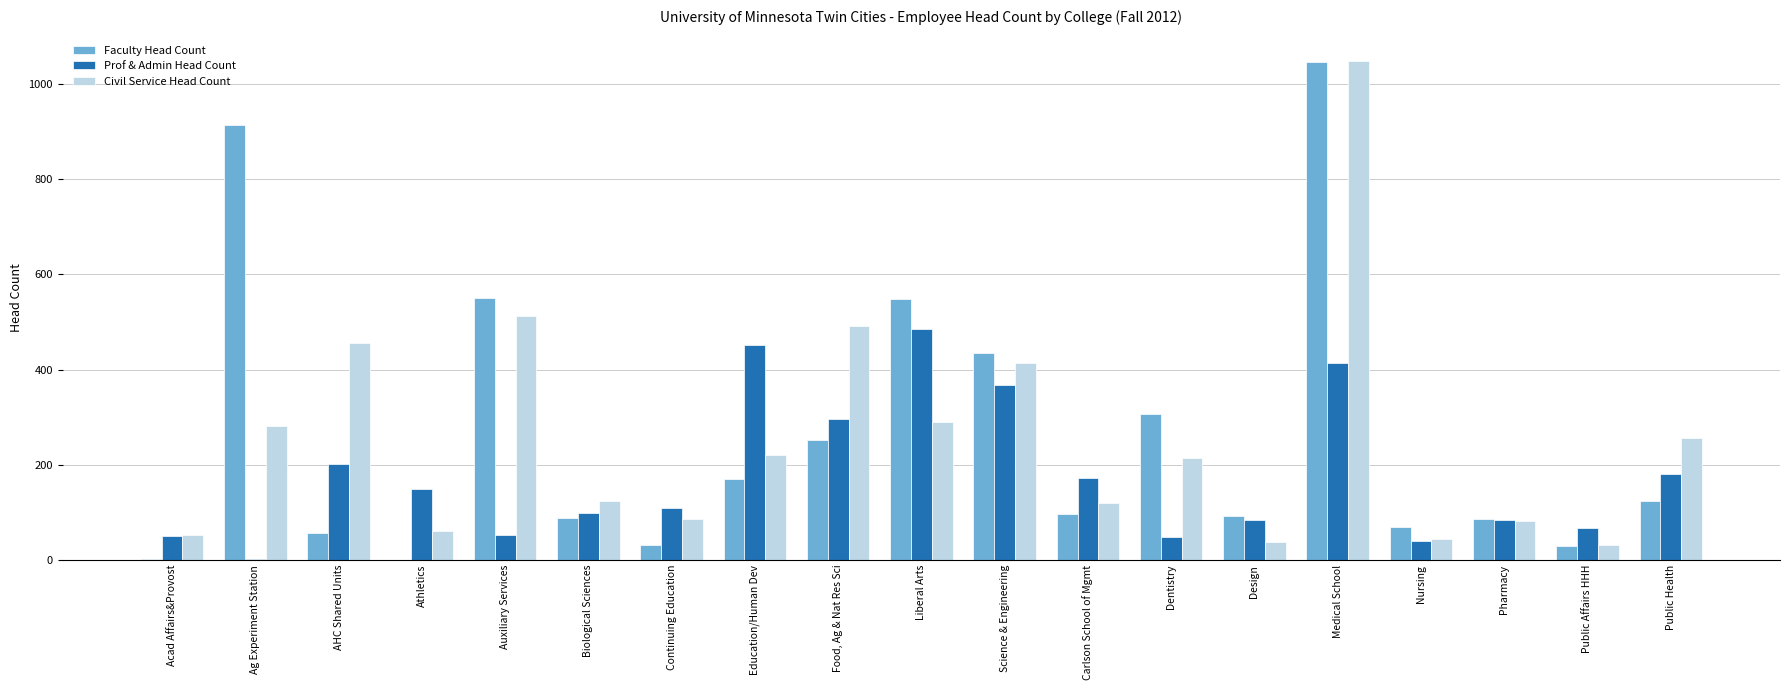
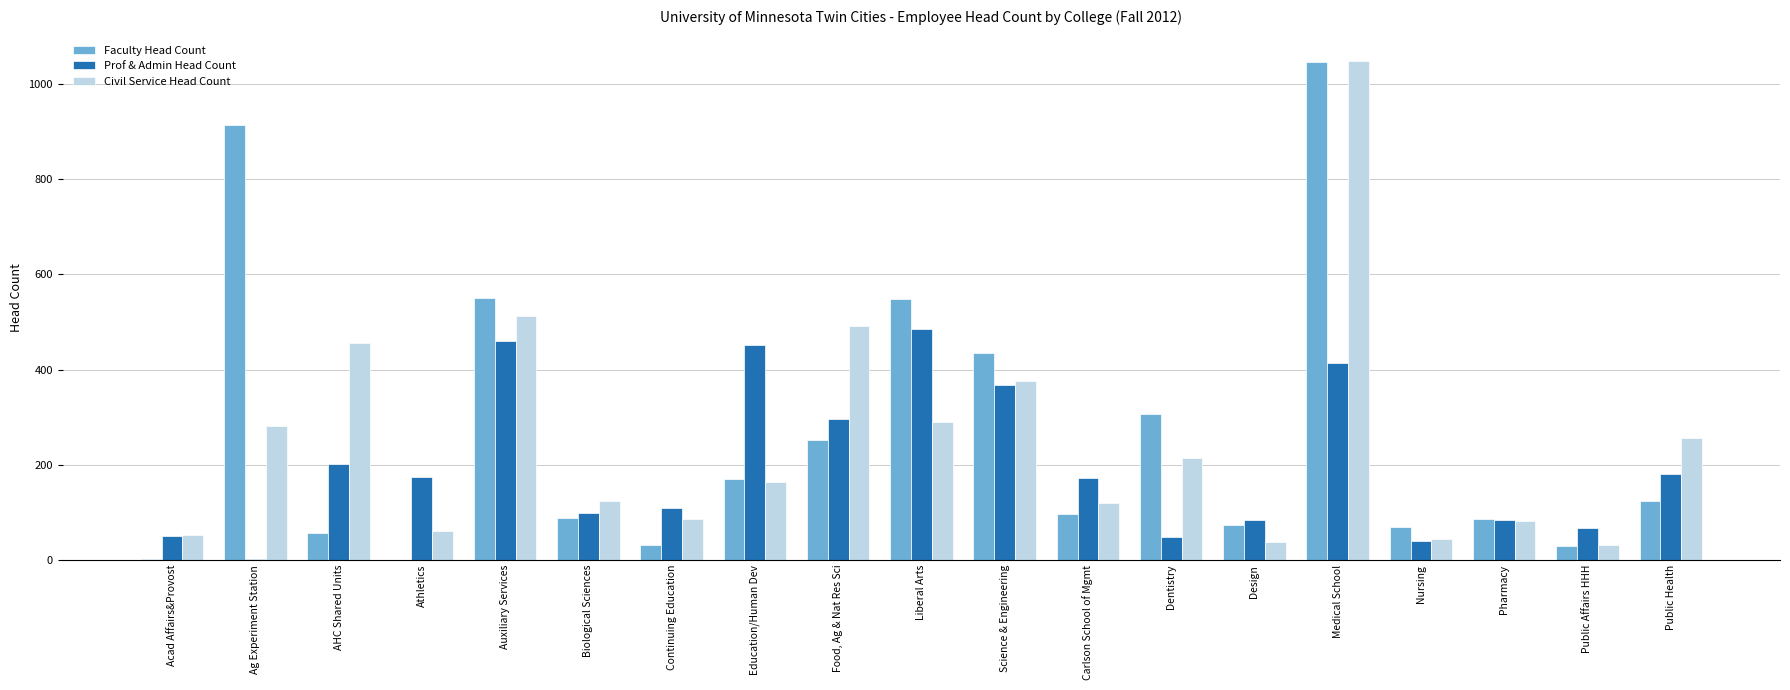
Prof & Admin Head Count, Athletics: 150 -> 180
Prof & Admin Head Count, Auxiliary Services: 50 -> 460
Civil Service Head Count, Education/Human Dev: 220 -> 160
Civil Service Head Count, Science & Engineering: 410 -> 380
Faculty Head Count, Design: 90 -> 70
